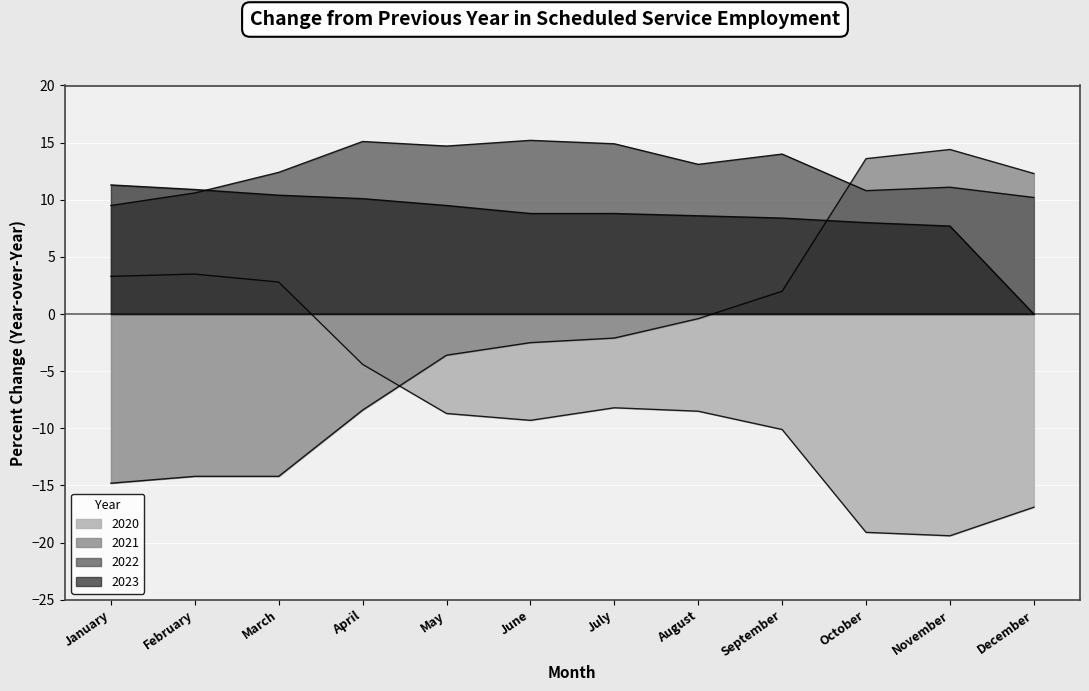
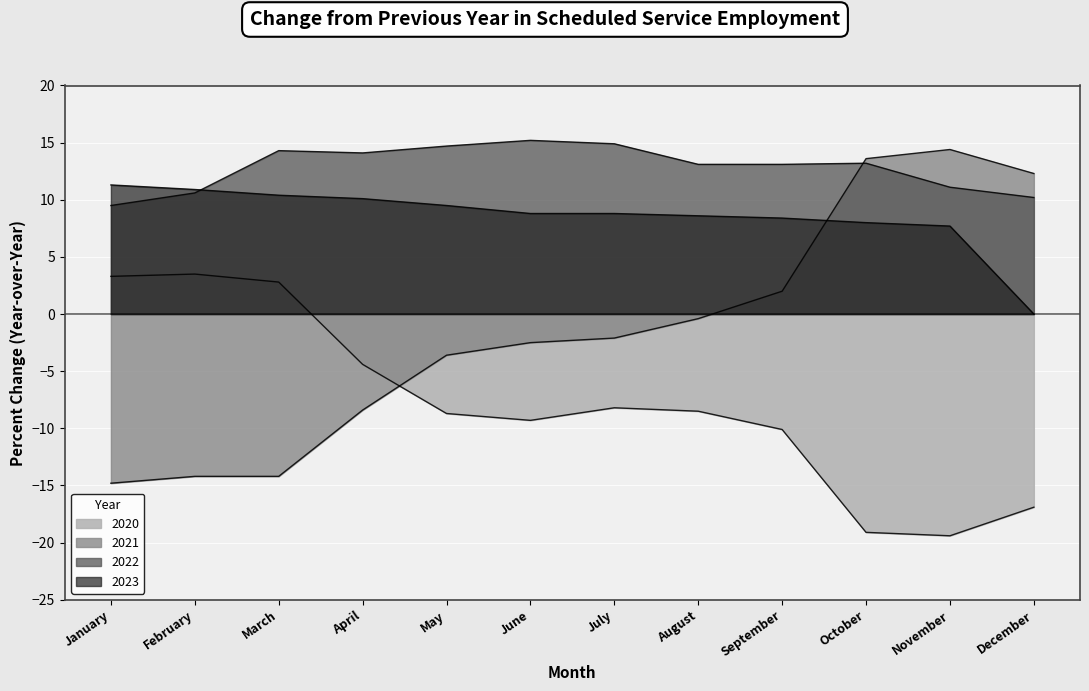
2022, March: 12.4 -> 14.3
2022, April: 15.1 -> 14.1
2022, September: 14.0 -> 13.1
2022, October: 10.8 -> 13.2
